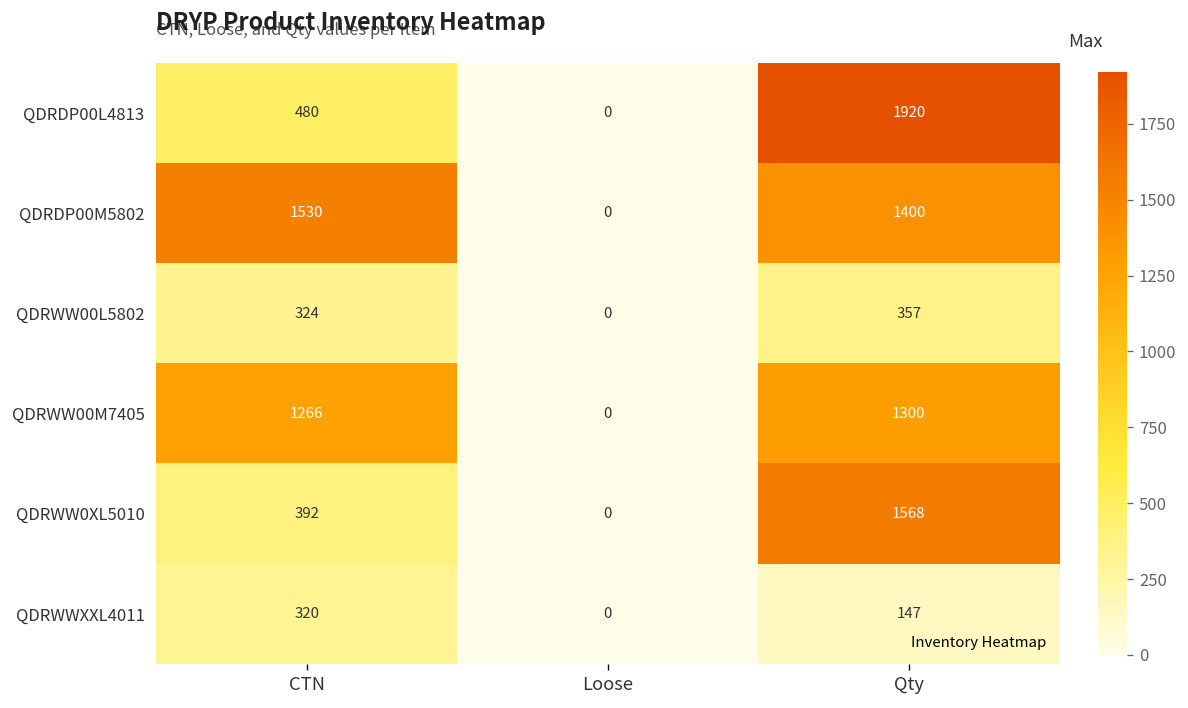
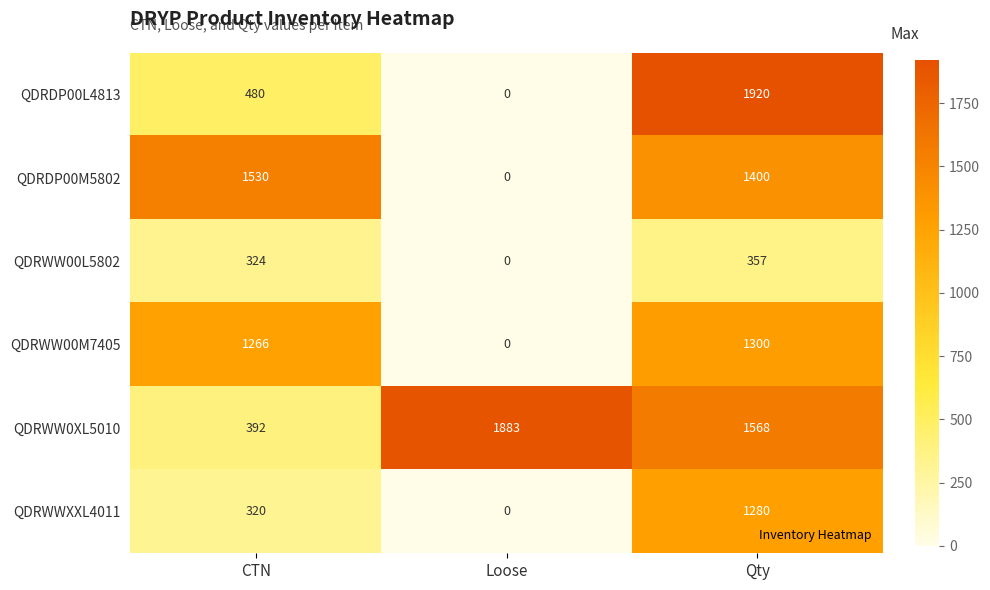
QDRWW0XL5010, Loose: 0 -> 1883
QDRWWXXL4011, Qty: 147 -> 1280
